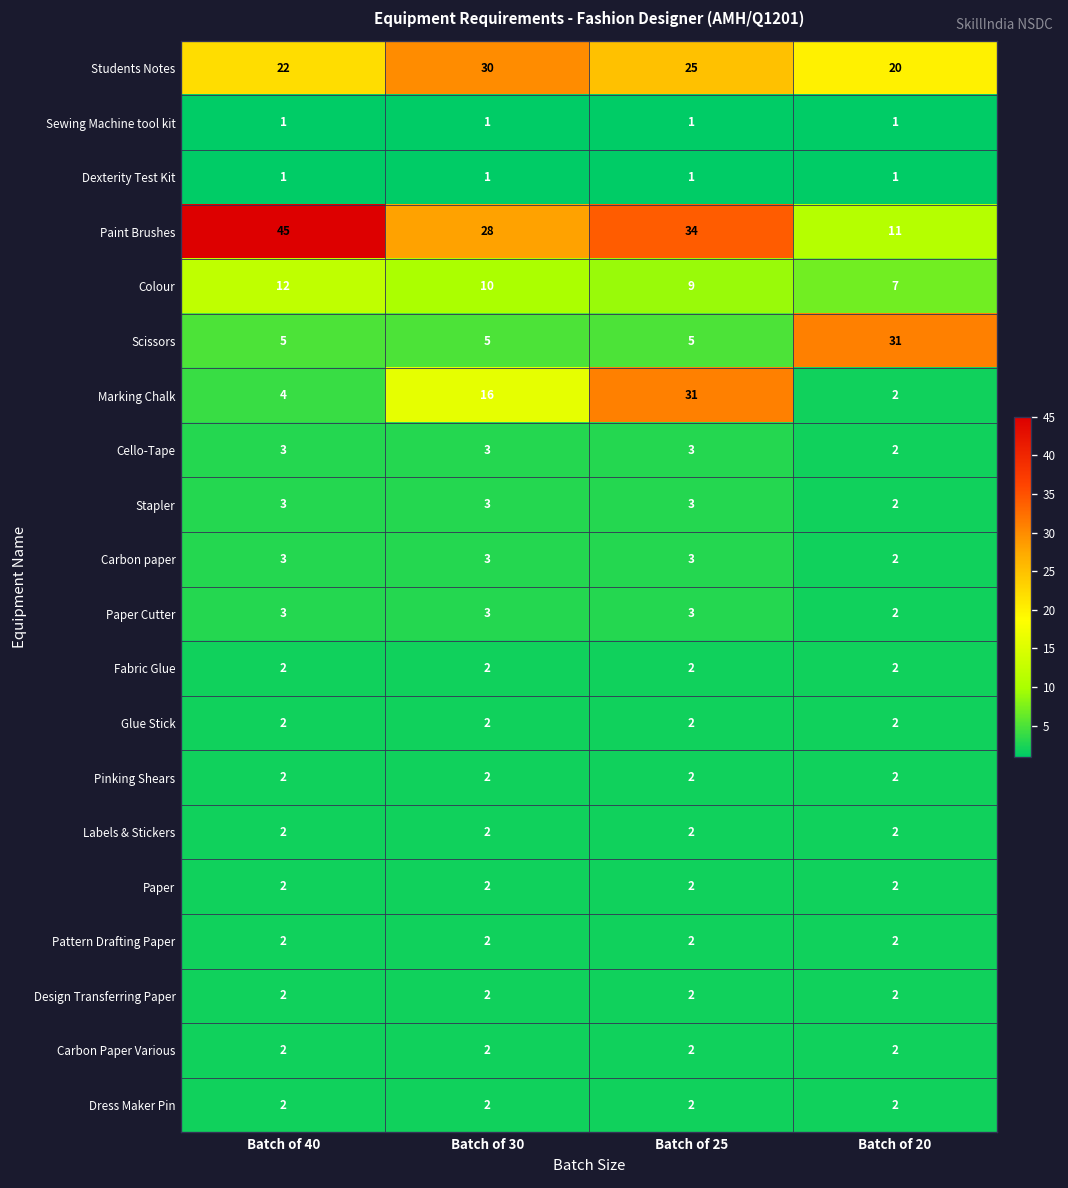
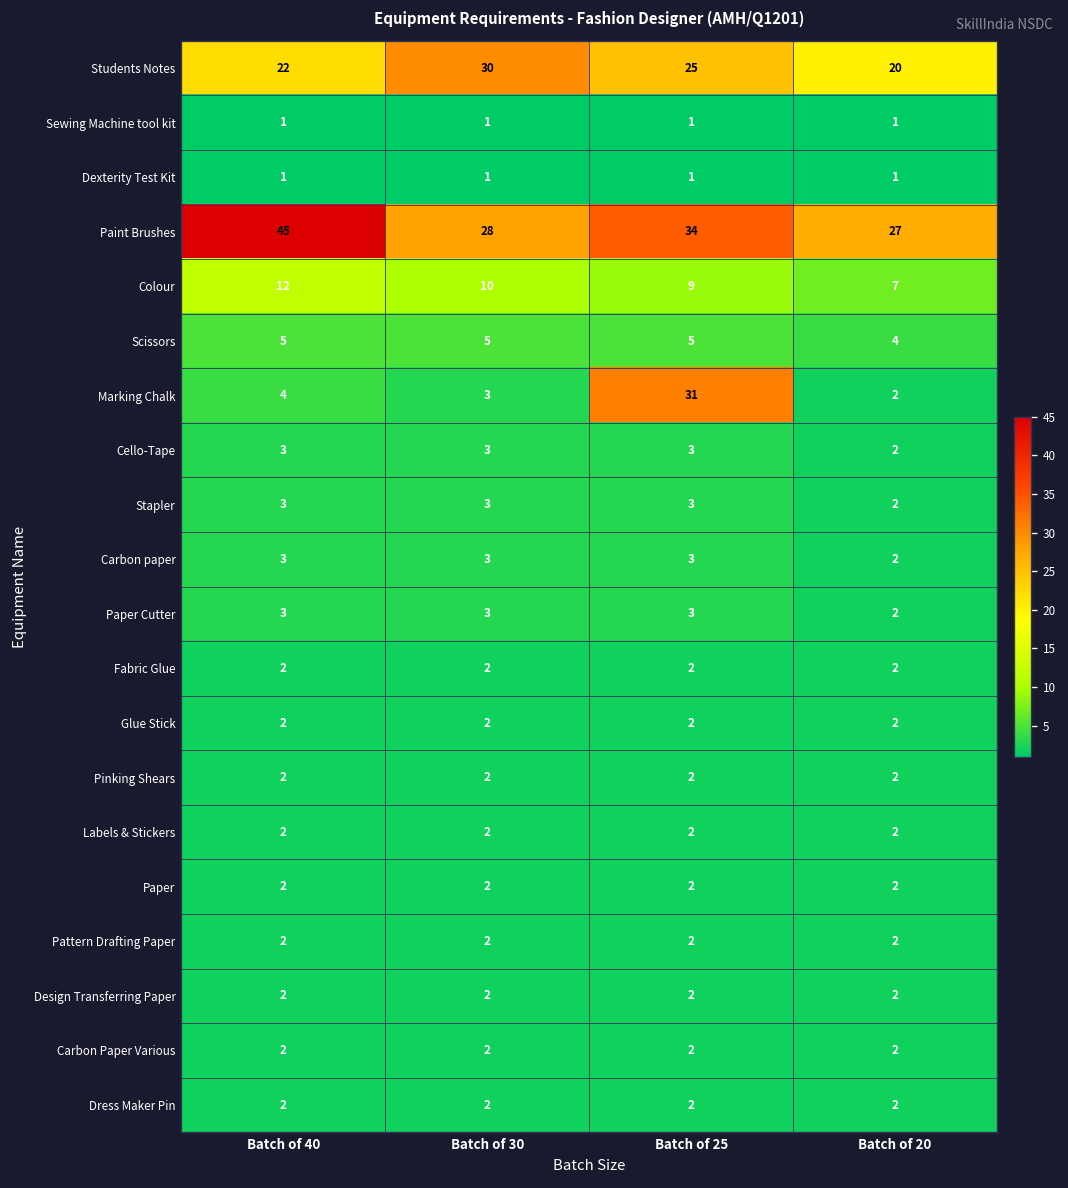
Paint Brushes, Batch of 20: 11 -> 27
Scissors, Batch of 20: 31 -> 4
Marking Chalk, Batch of 30: 16 -> 3
